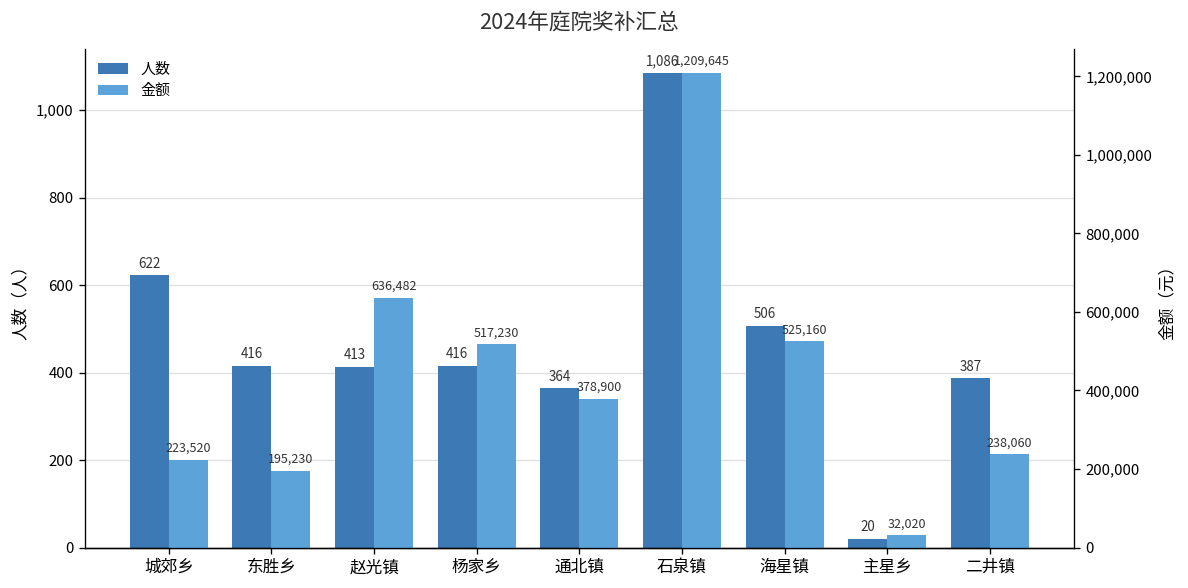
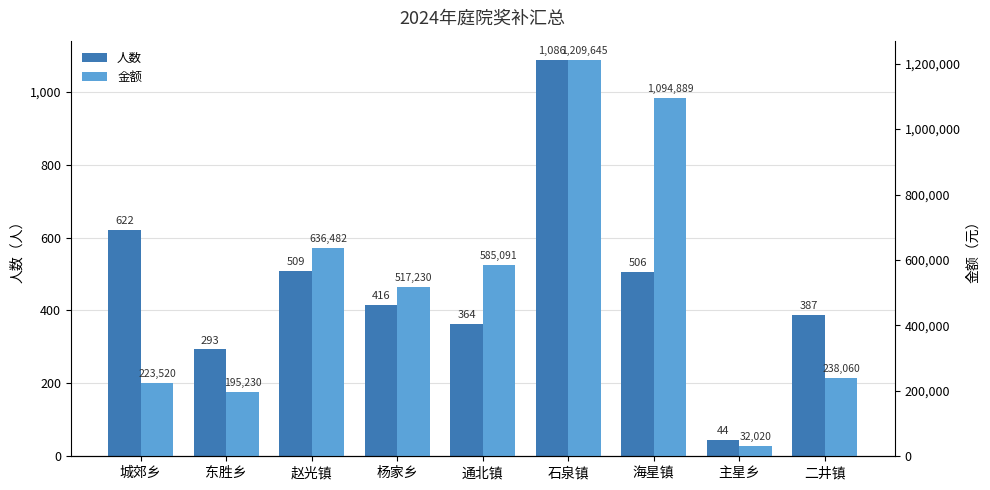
人数, 东胜乡: 416 -> 293
人数, 赵光镇: 413 -> 509
人数, 主星乡: 20 -> 44
金额, 通北镇: 378,900 -> 585,091
金额, 海星镇: 525,160 -> 1,094,889
